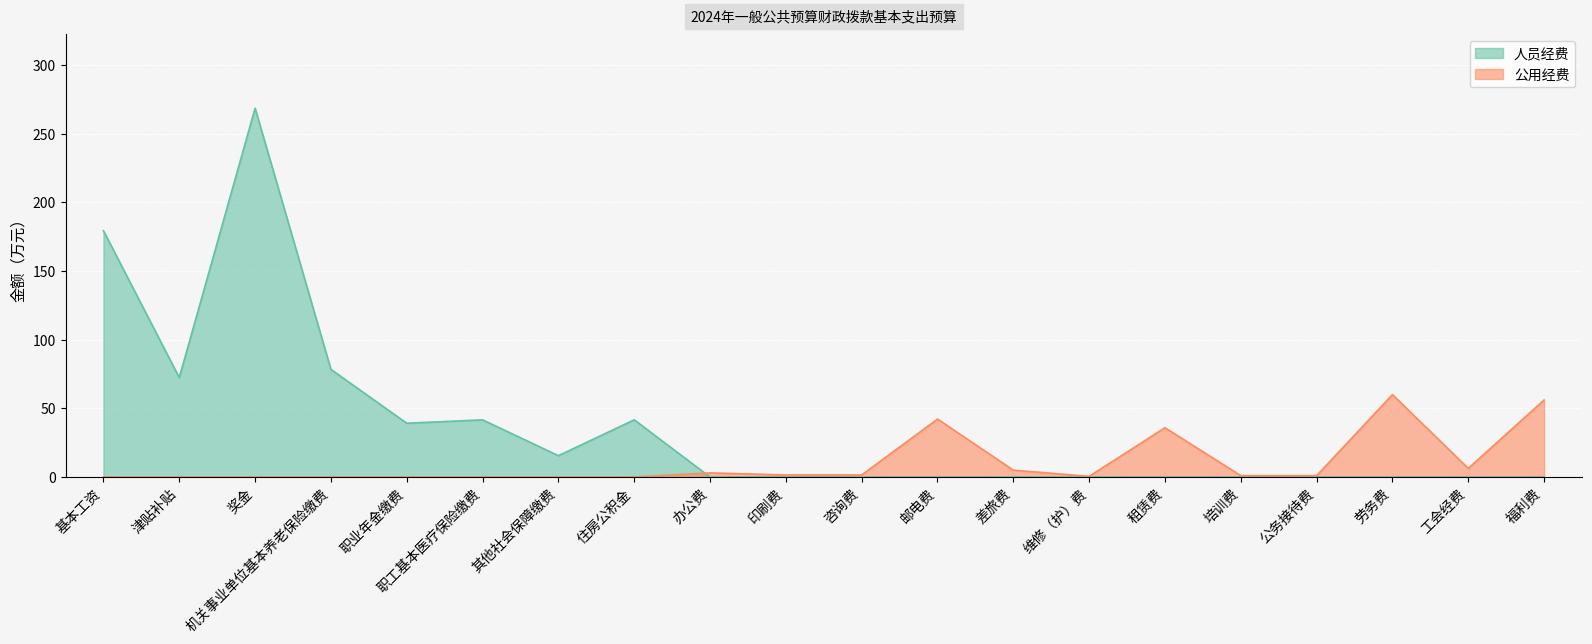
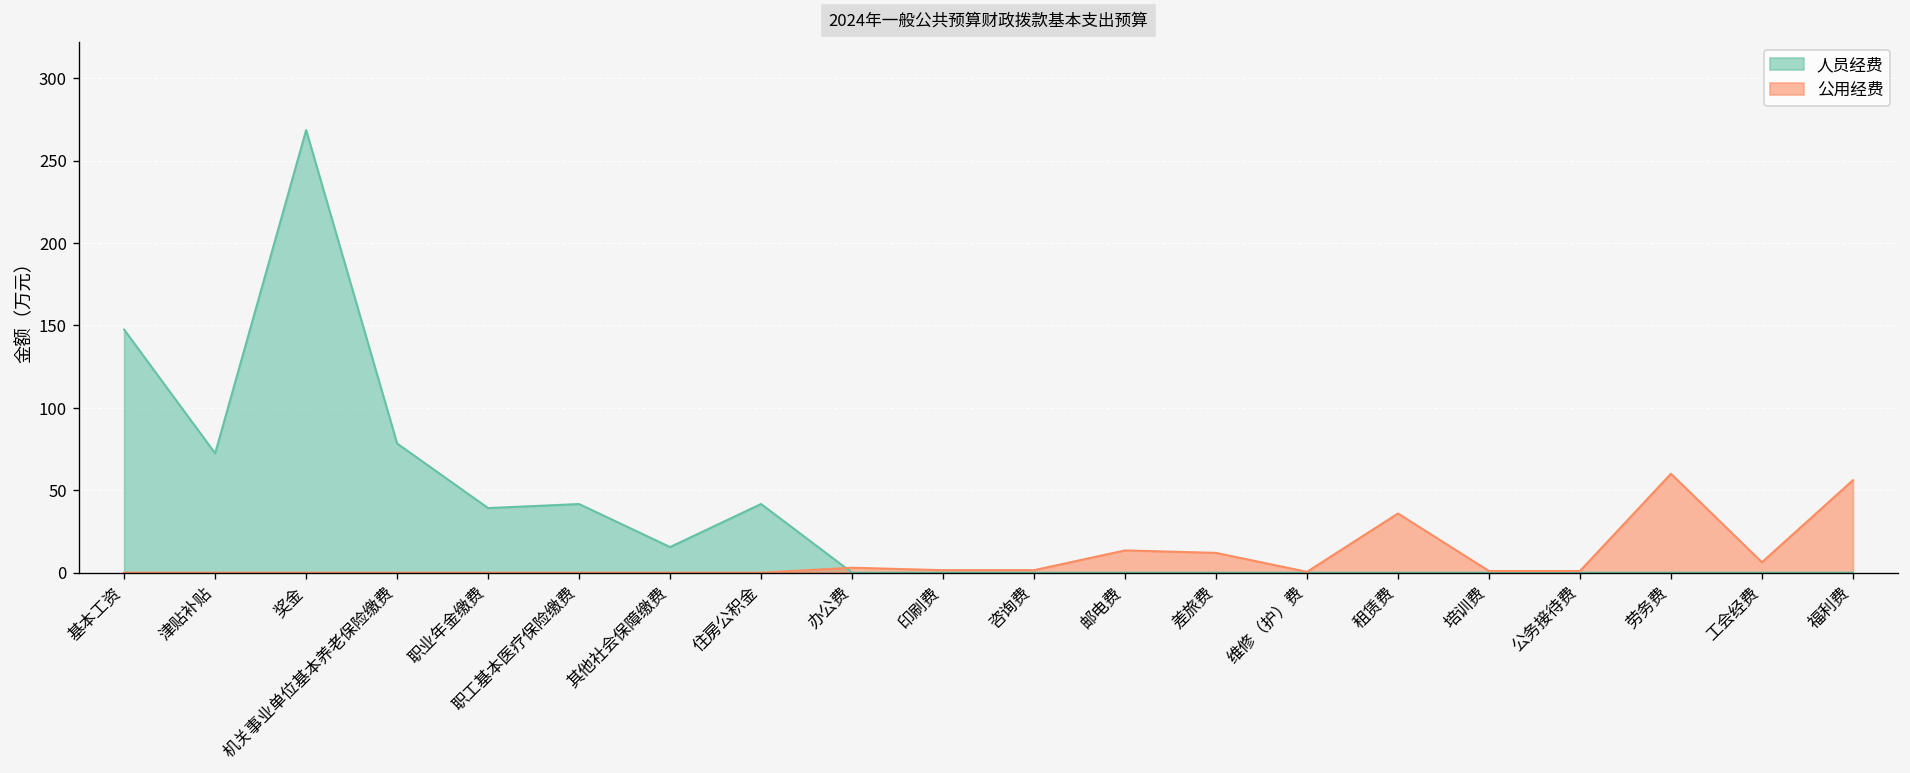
人员经费, 基本工资: 179 -> 147
公用经费, 邮电费: 42 -> 14
公用经费, 差旅费: 5 -> 12
